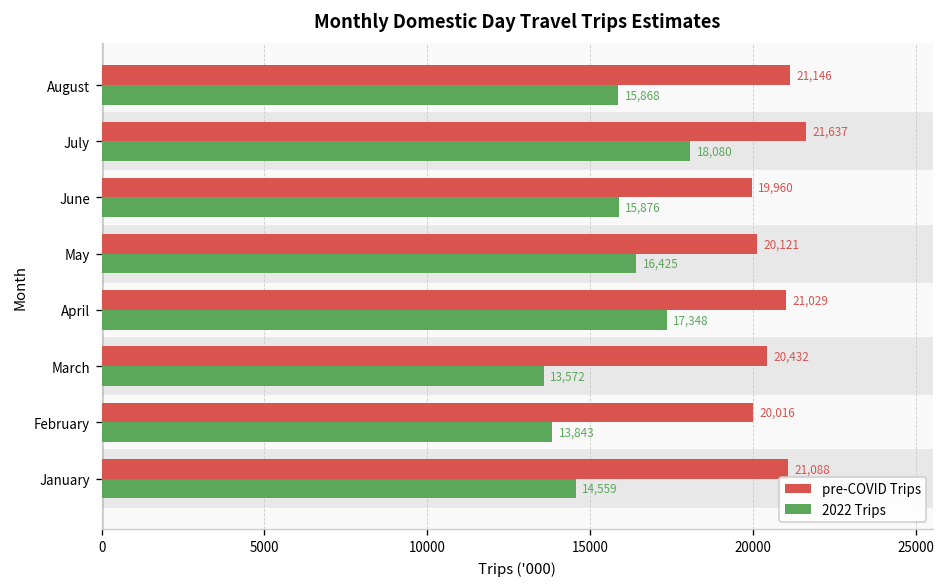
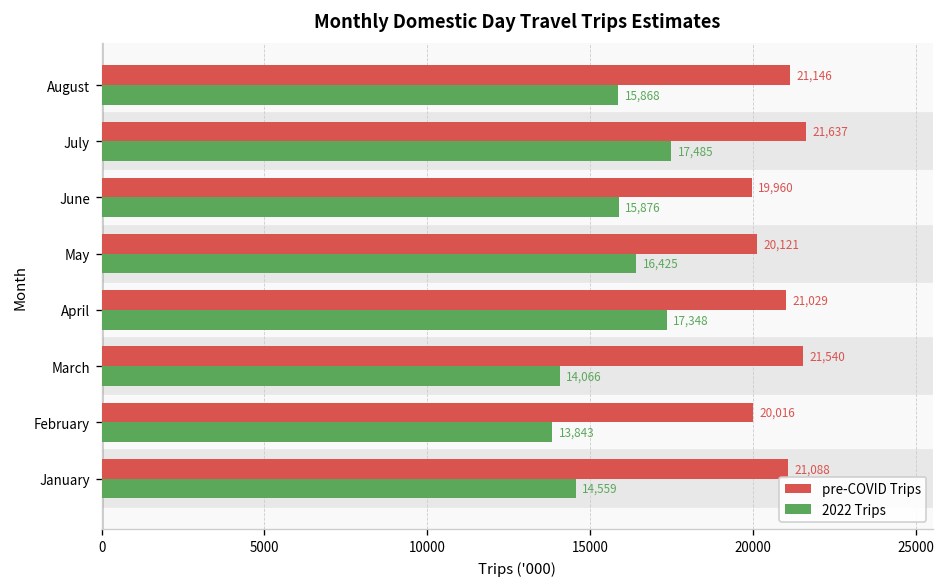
2022 Trips, July: 18,080 -> 17,485
pre-COVID Trips, March: 20,432 -> 21,540
2022 Trips, March: 13,572 -> 14,066
